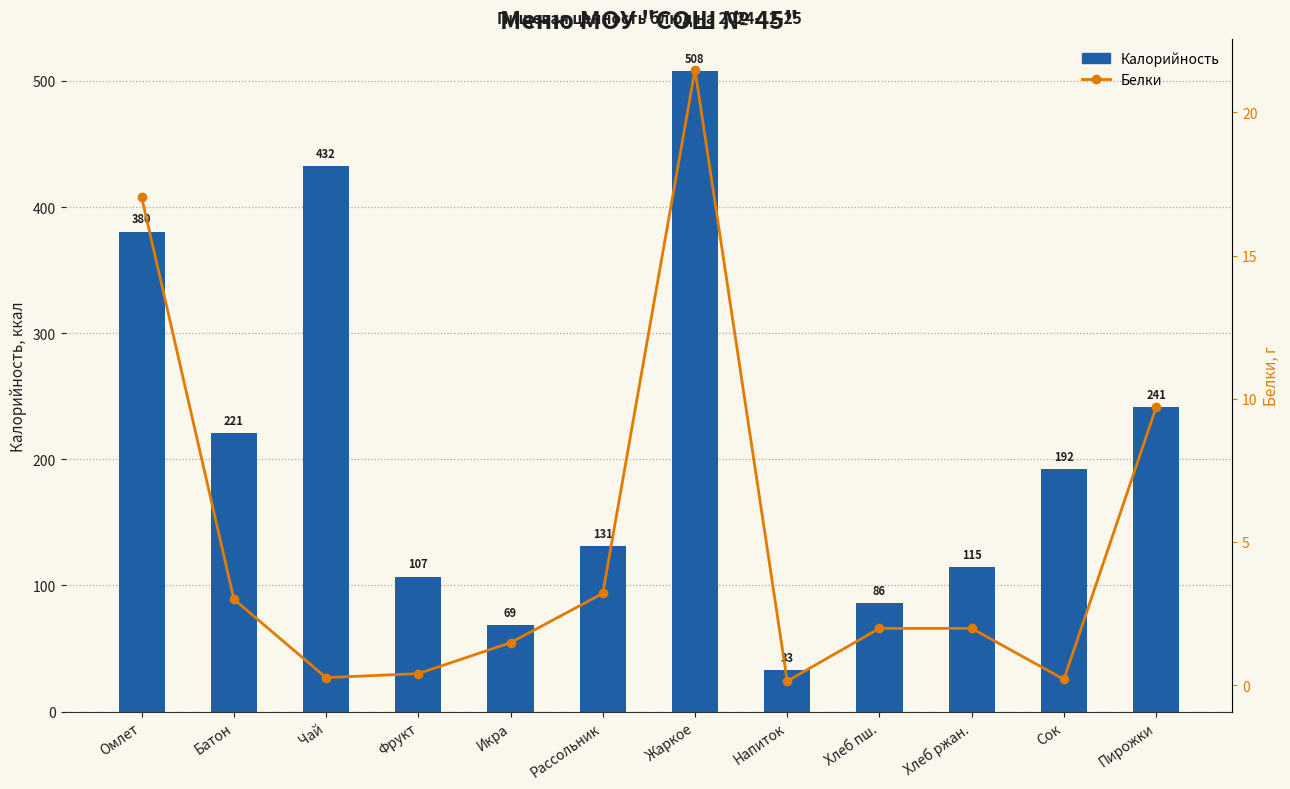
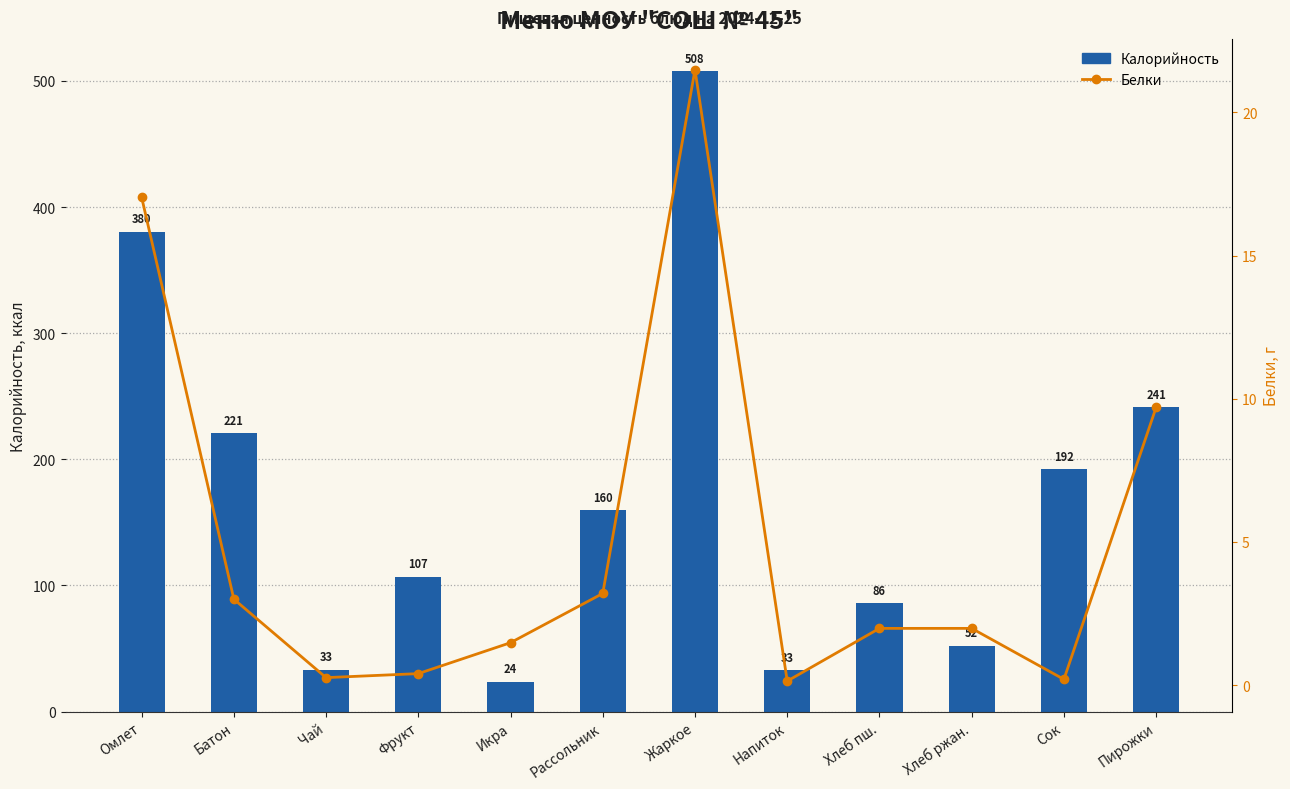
Калорийность, Чай: 432 -> 33
Калорийность, Икра: 69 -> 24
Калорийность, Рассольник: 131 -> 160
Калорийность, Хлеб ржан.: 115 -> 52
